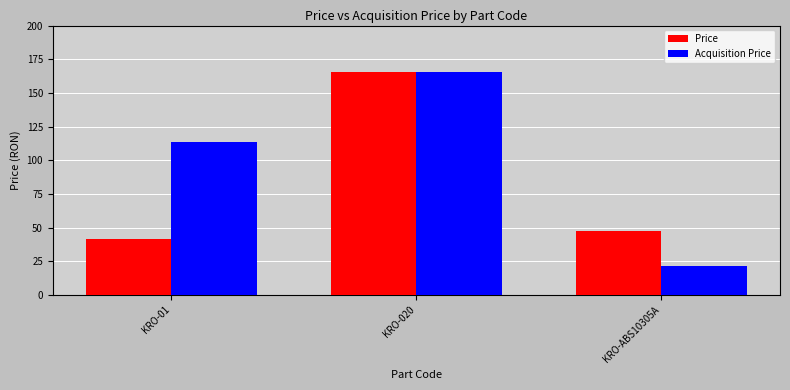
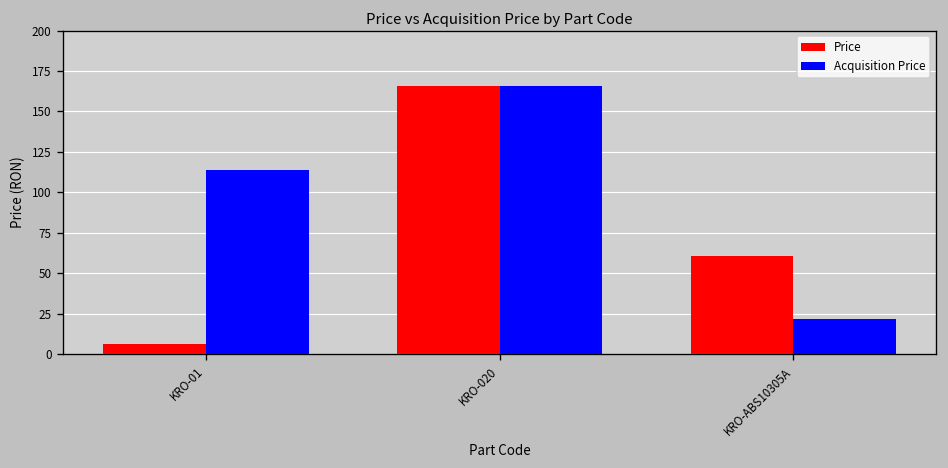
Price, KRO-01: 41 -> 6
Price, KRO-ABS10305A: 47 -> 61
